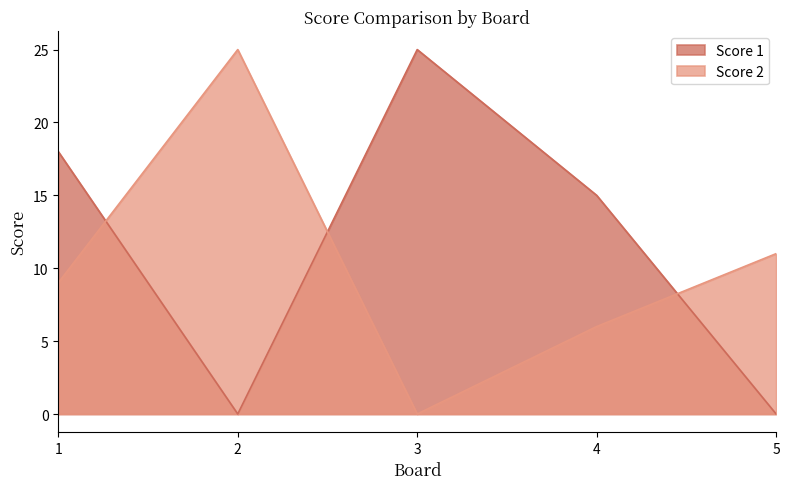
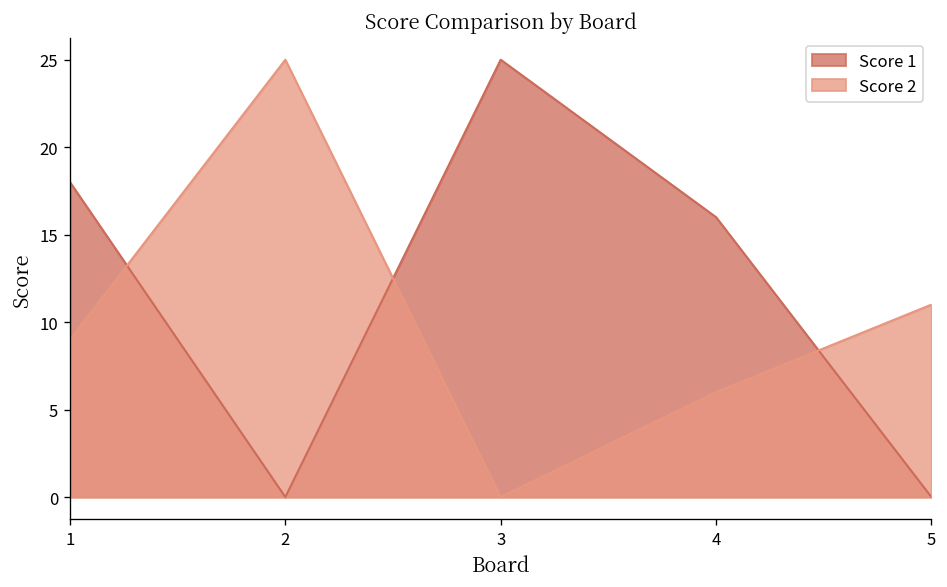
Score 1, 4: 15 -> 16
